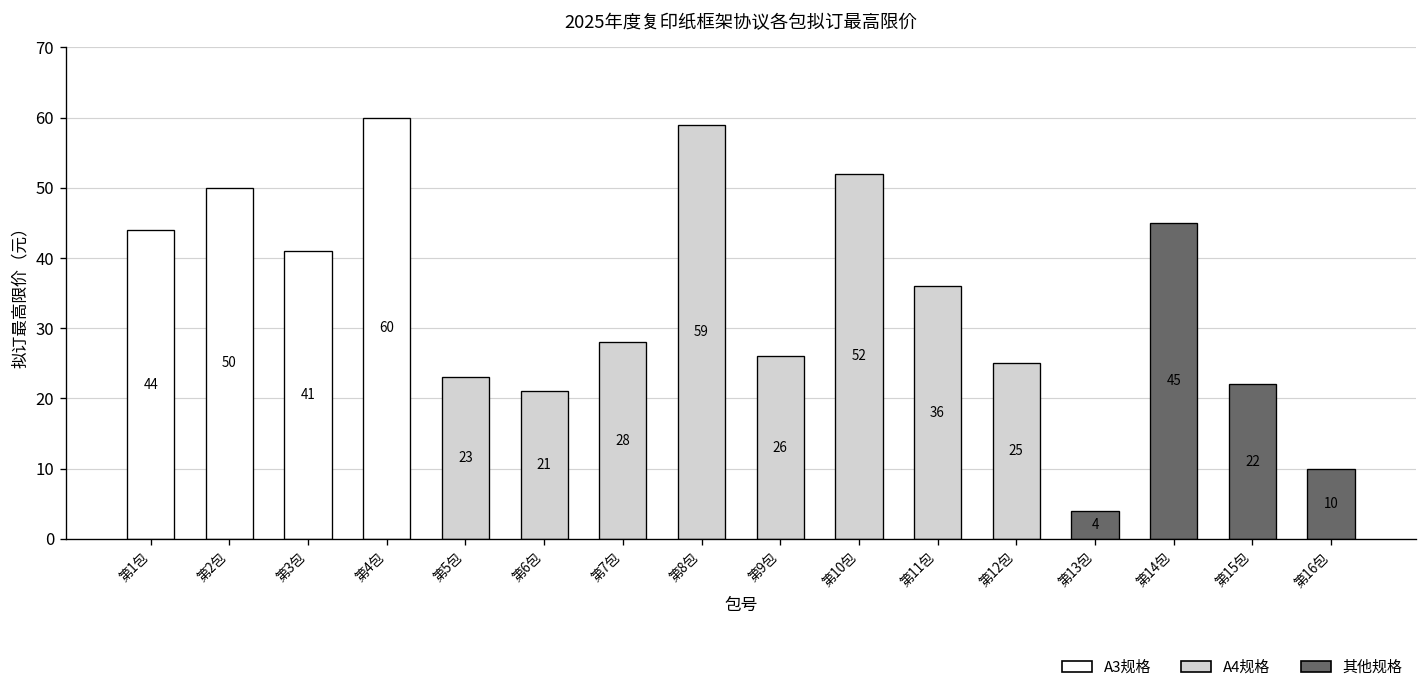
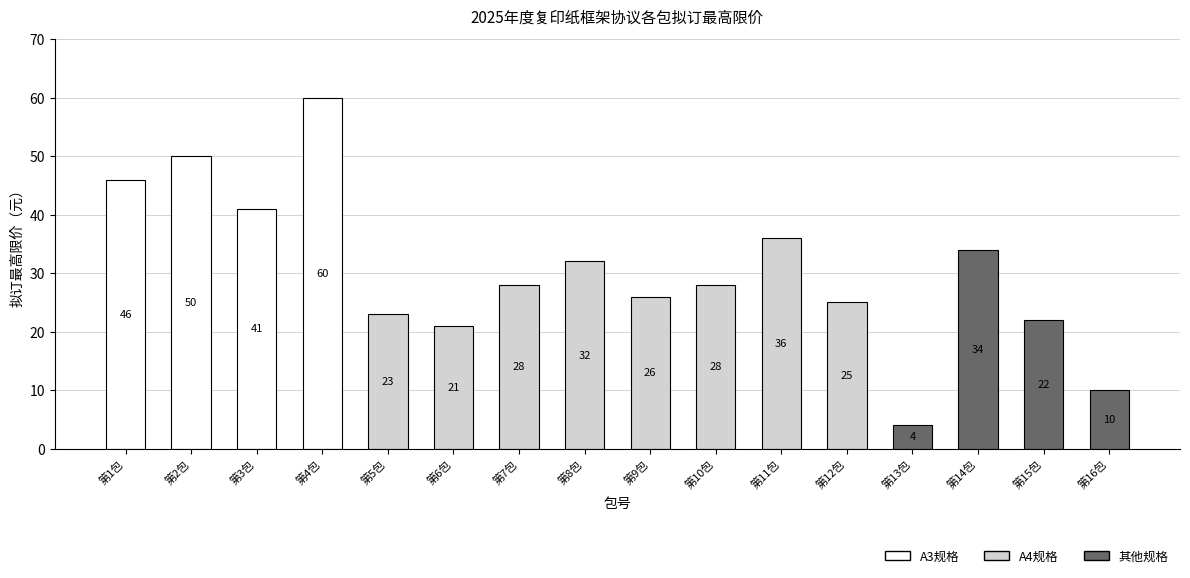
第1包: 44 -> 46
第8包: 59 -> 32
第10包: 52 -> 28
第14包: 45 -> 34
